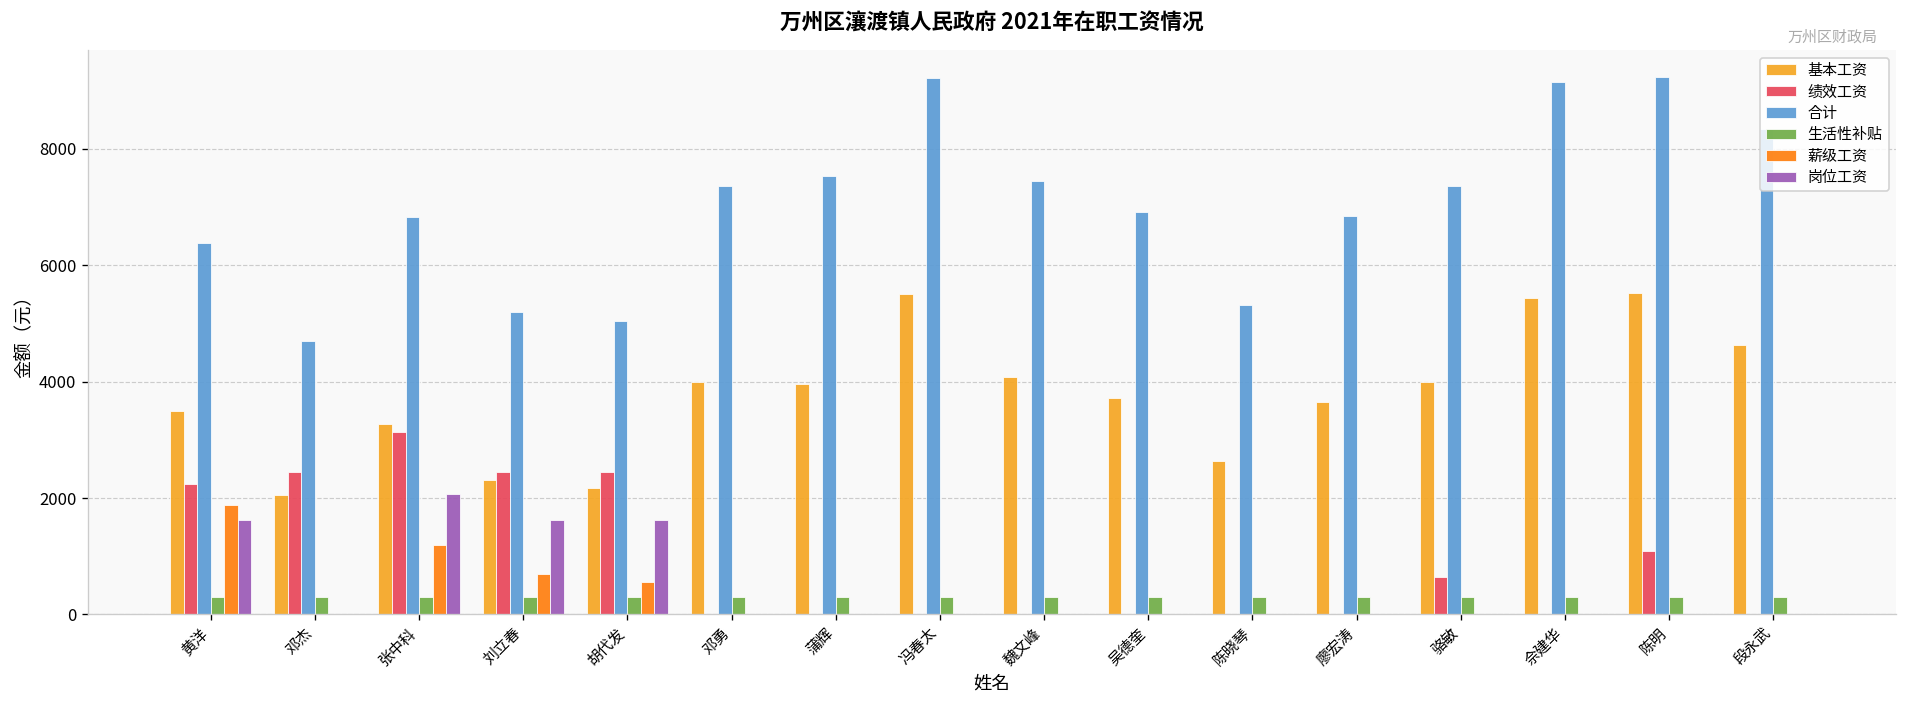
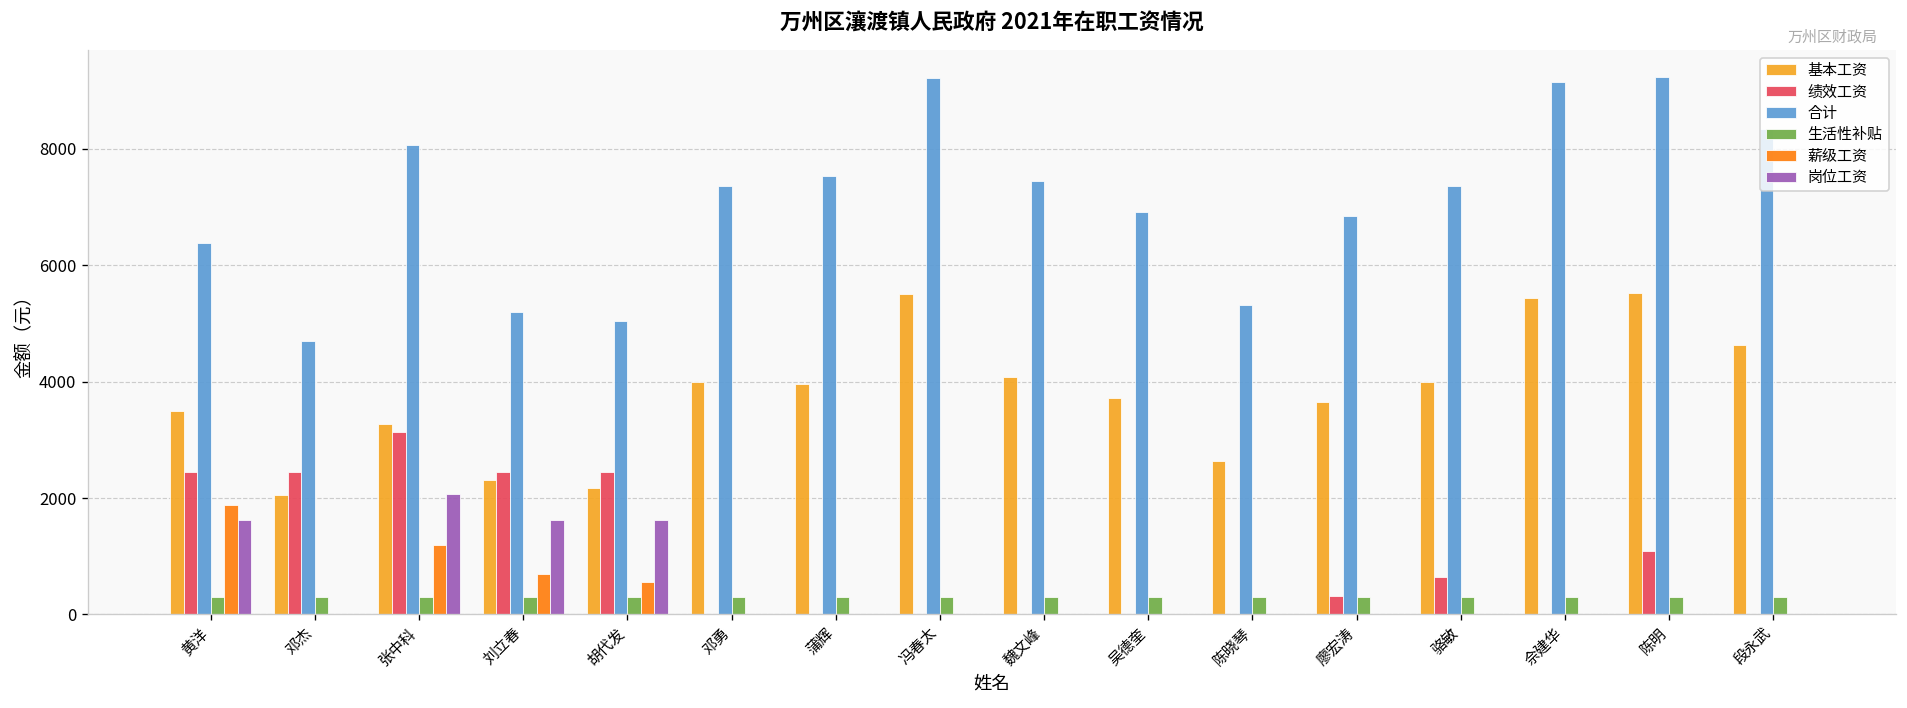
绩效工资, 黄洋: 2200 -> 2500
合计, 张中科: 6800 -> 8100
绩效工资, 廖宏涛: 0 -> 300
